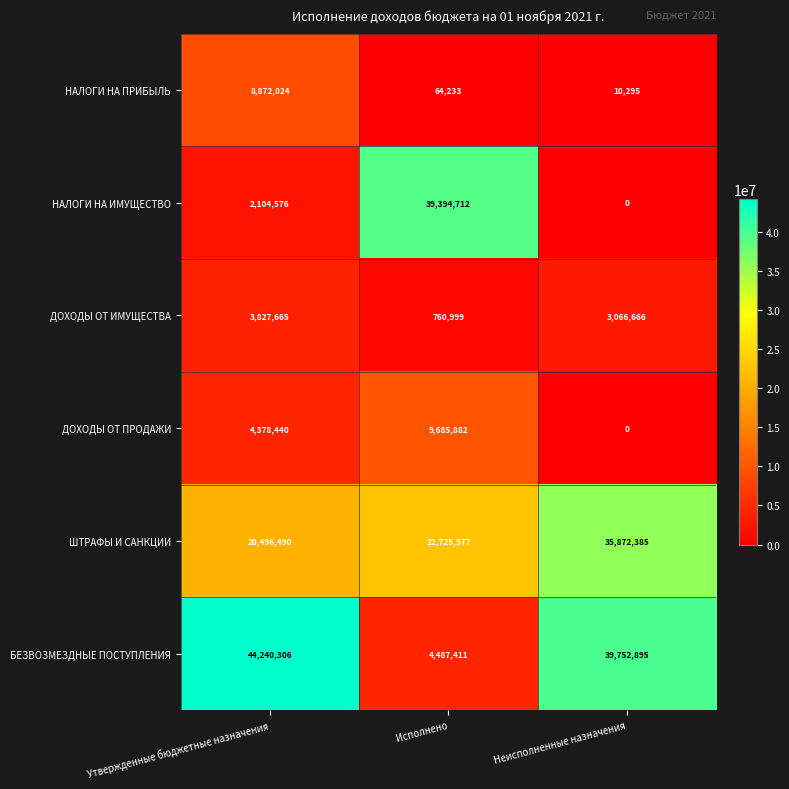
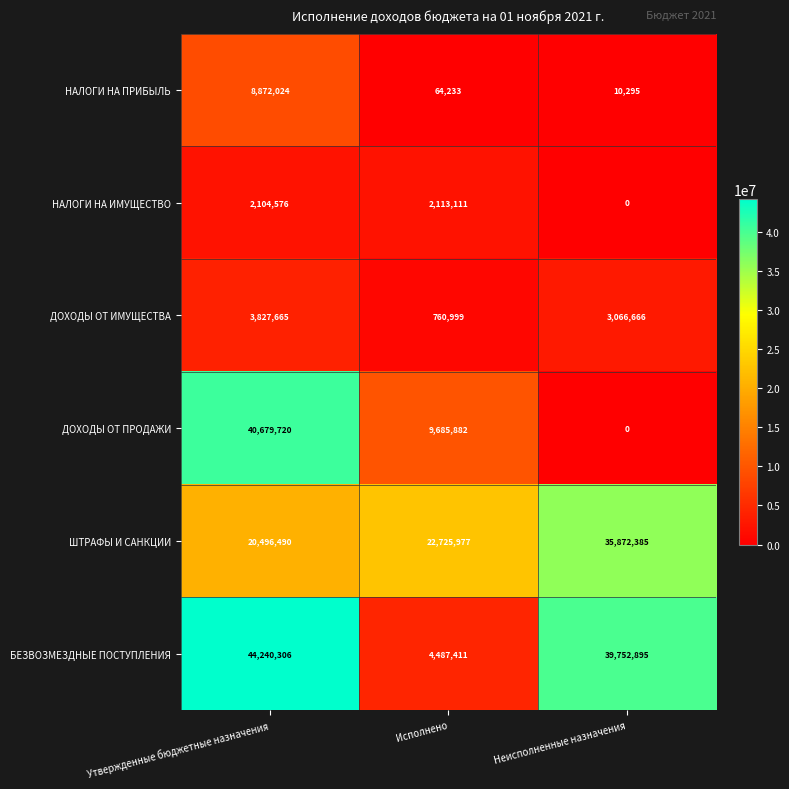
НАЛОГИ НА ИМУЩЕСТВО, Исполнено: 39,394,712 -> 2,113,111
ДОХОДЫ ОТ ПРОДАЖИ, Утвержденные бюджетные назначения: 4,378,440 -> 40,679,720
